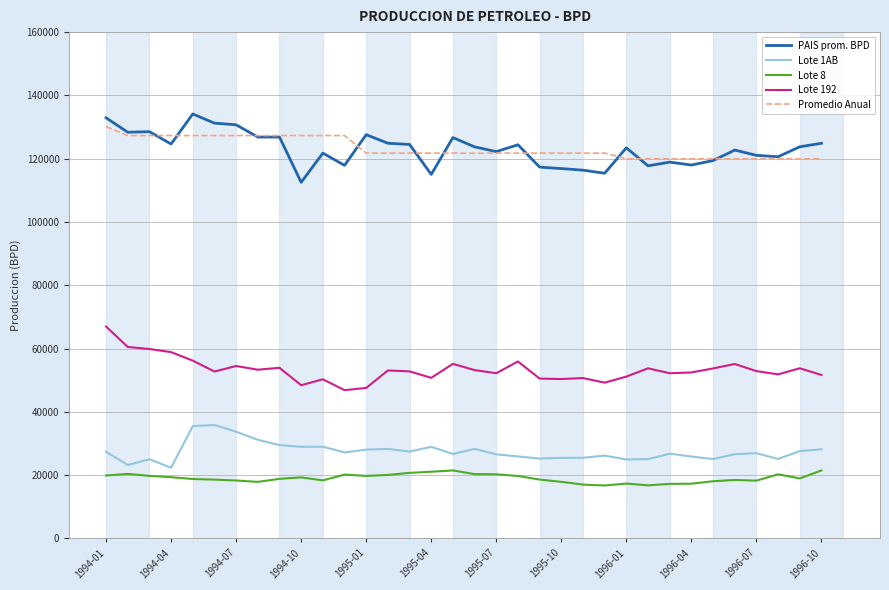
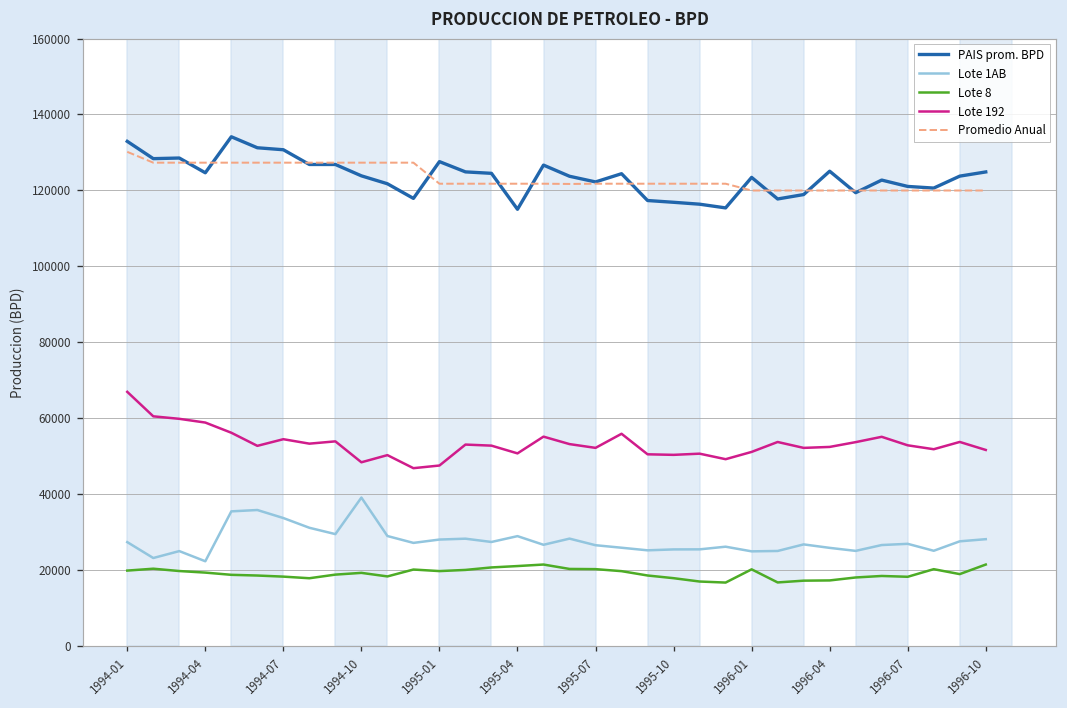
PAIS prom. BPD, 1994-10: 113000 -> 124000
Lote 1AB, 1994-10: 29000 -> 39000
Lote 8, 1996-01: 17000 -> 20000
PAIS prom. BPD, 1996-04: 118000 -> 125000
